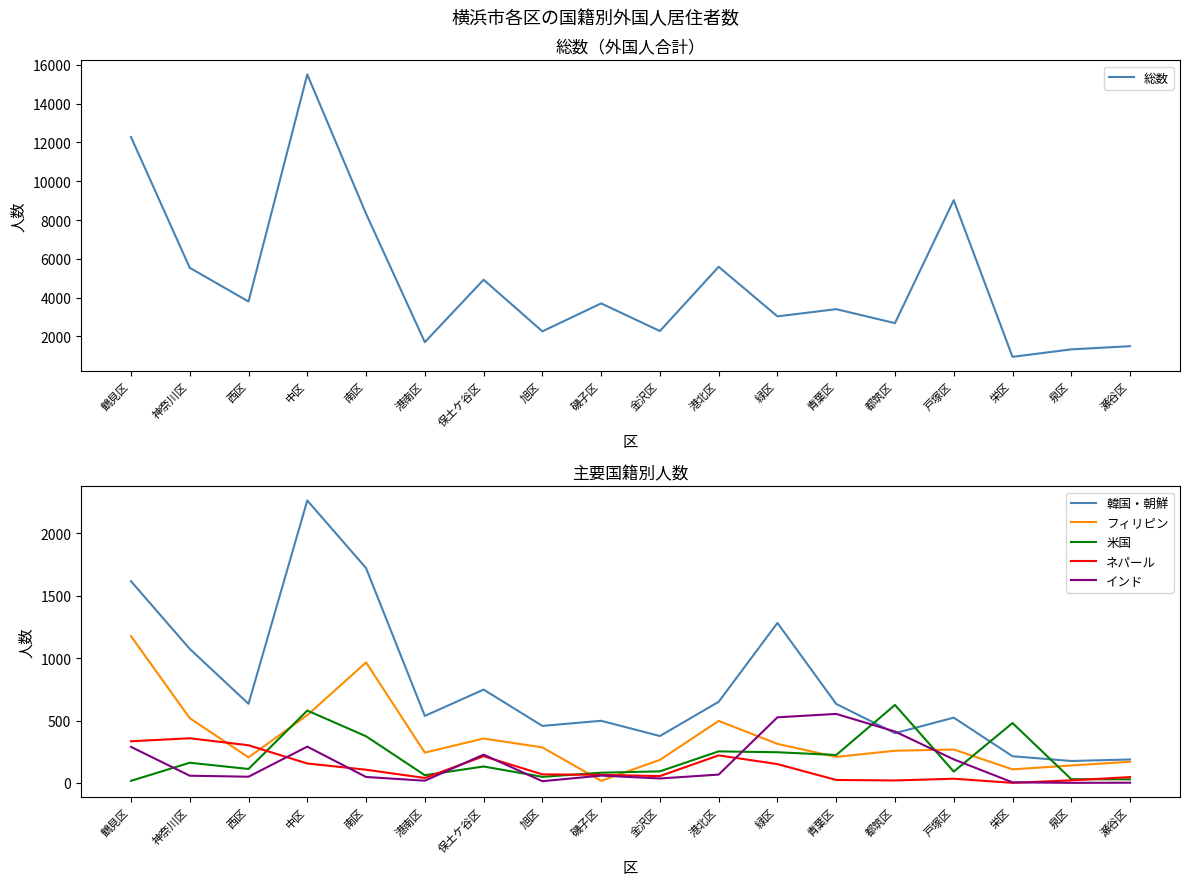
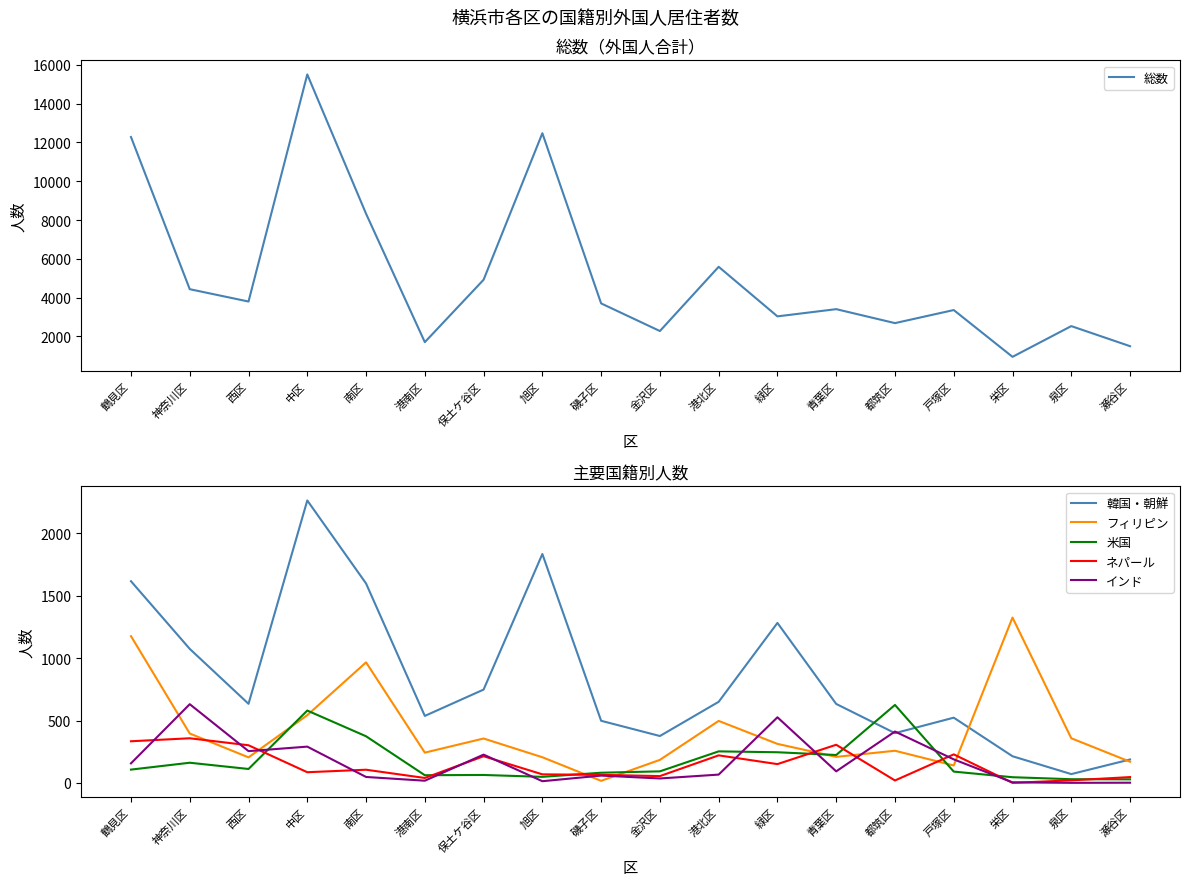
総数（外国人合計）, 神奈川区: 5500 -> 4400
総数（外国人合計）, 旭区: 2300 -> 12500
総数（外国人合計）, 戸塚区: 9000 -> 3400
総数（外国人合計）, 泉区: 1300 -> 2500
主要国籍別人数, 米国, 鶴見区: 20 -> 110
主要国籍別人数, インド, 鶴見区: 290 -> 160
主要国籍別人数, フィリピン, 神奈川区: 520 -> 400
主要国籍別人数, インド, 神奈川区: 60 -> 630
主要国籍別人数, インド, 西区: 50 -> 260
主要国籍別人数, ネパール, 中区: 160 -> 90
主要国籍別人数, 韓国・朝鮮, 南区: 1720 -> 1600
主要国籍別人数, 米国, 保土ケ谷区: 130 -> 60
主要国籍別人数, 韓国・朝鮮, 旭区: 460 -> 1830
主要国籍別人数, フィリピン, 旭区: 290 -> 210
主要国籍別人数, ネパール, 青葉区: 20 -> 310
主要国籍別人数, インド, 青葉区: 550 -> 90
主要国籍別人数, フィリピン, 戸塚区: 270 -> 140
主要国籍別人数, ネパール, 戸塚区: 30 -> 230
主要国籍別人数, フィリピン, 栄区: 110 -> 1330
主要国籍別人数, 米国, 栄区: 480 -> 50
主要国籍別人数, 韓国・朝鮮, 泉区: 180 -> 70
主要国籍別人数, フィリピン, 泉区: 140 -> 360
